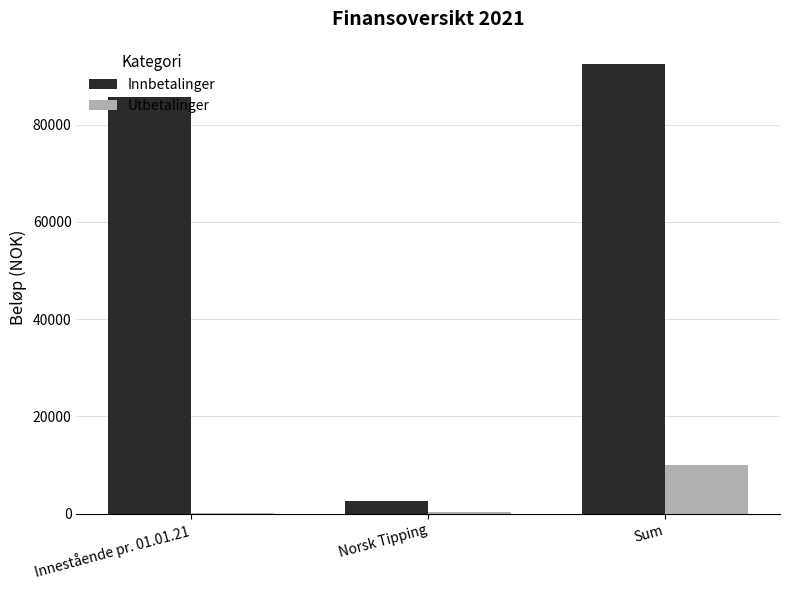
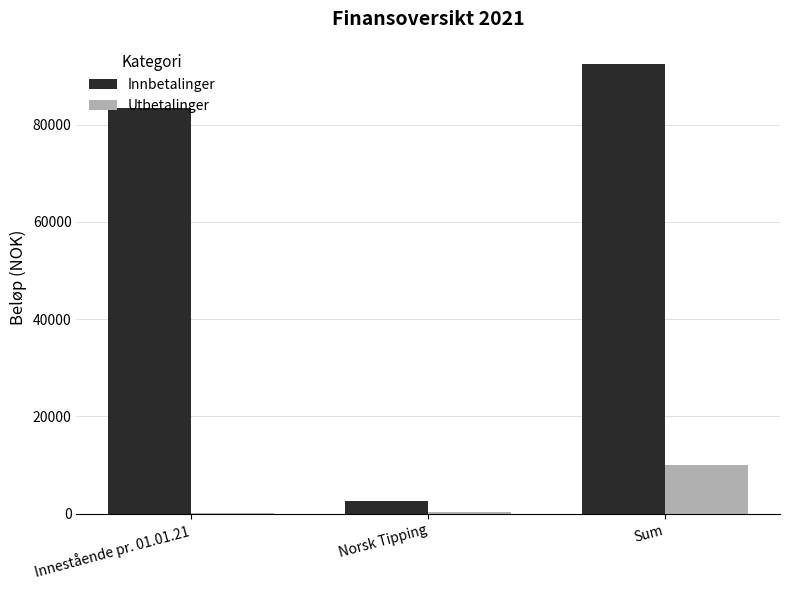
Innbetalinger, Innestående pr. 01.01.21: 86000 -> 83000
